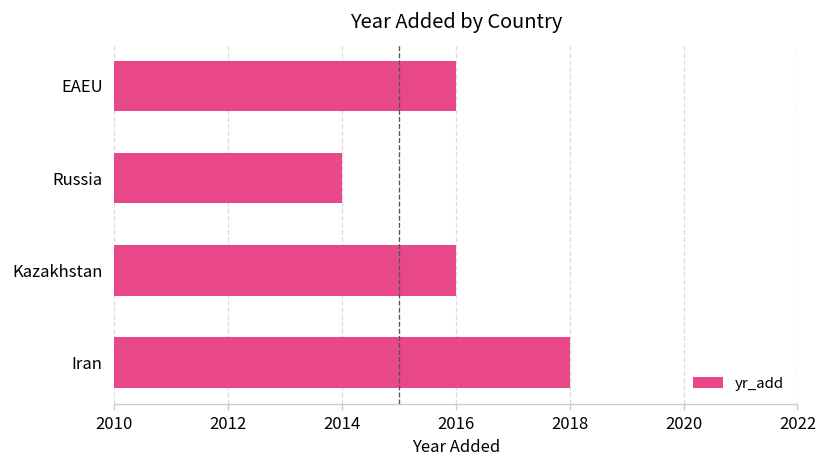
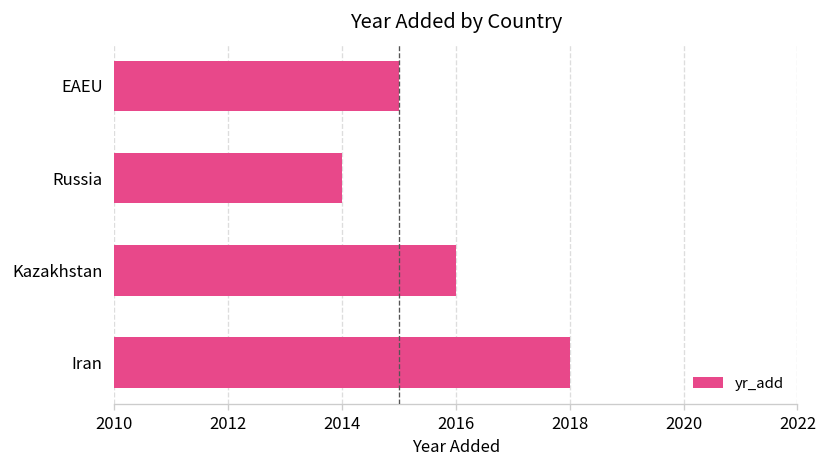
EAEU: 2016 -> 2015
